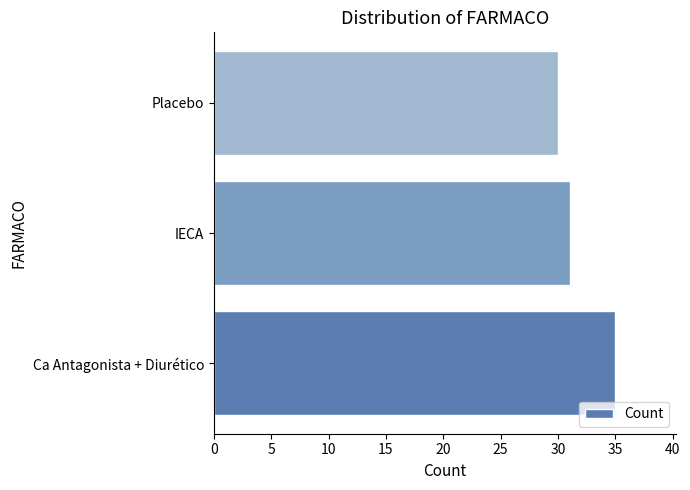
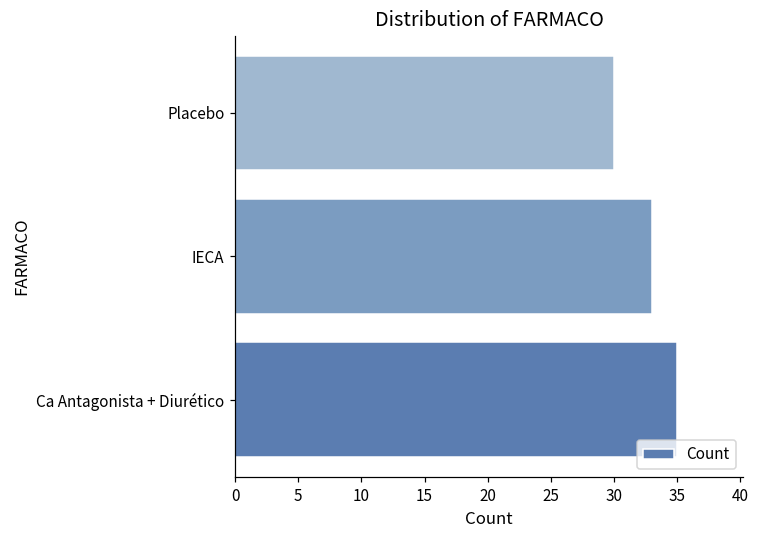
IECA: 31 -> 33
